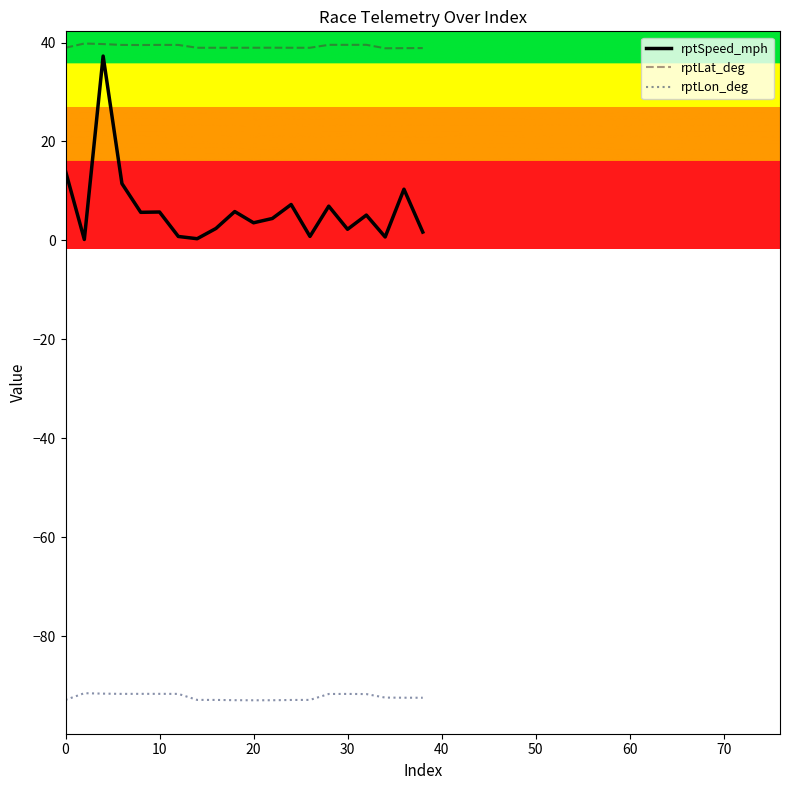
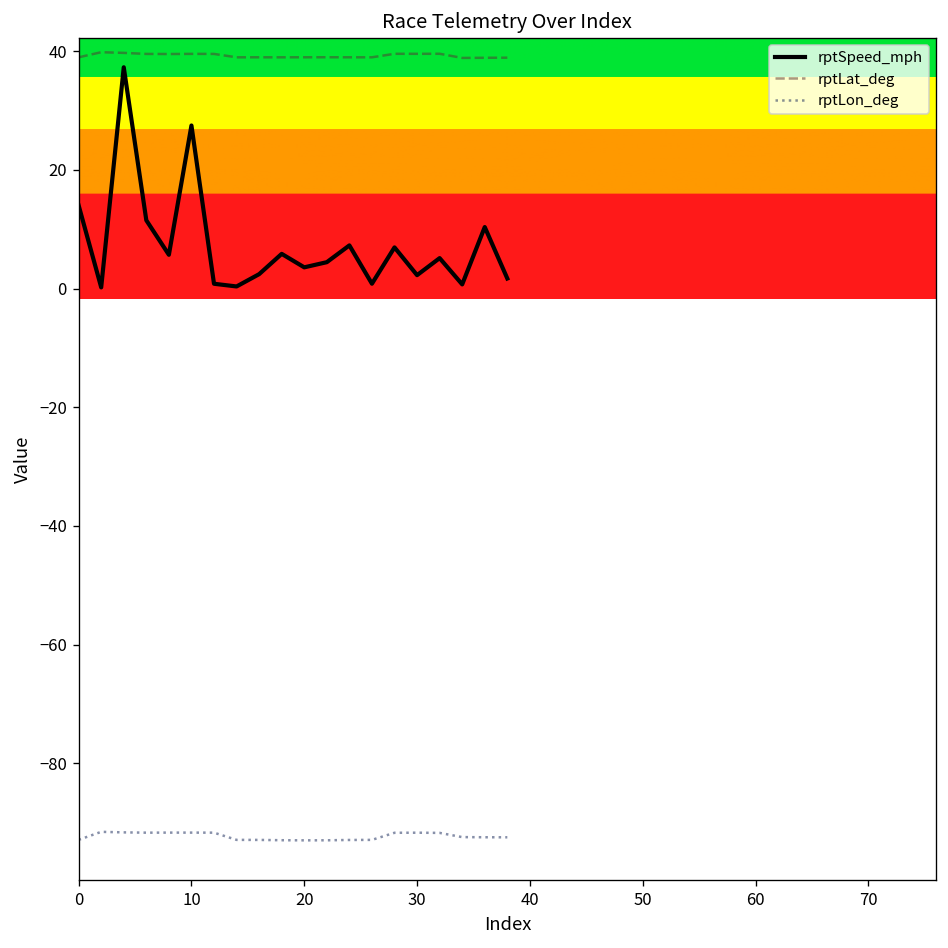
rptSpeed_mph, 10: 6 -> 27
